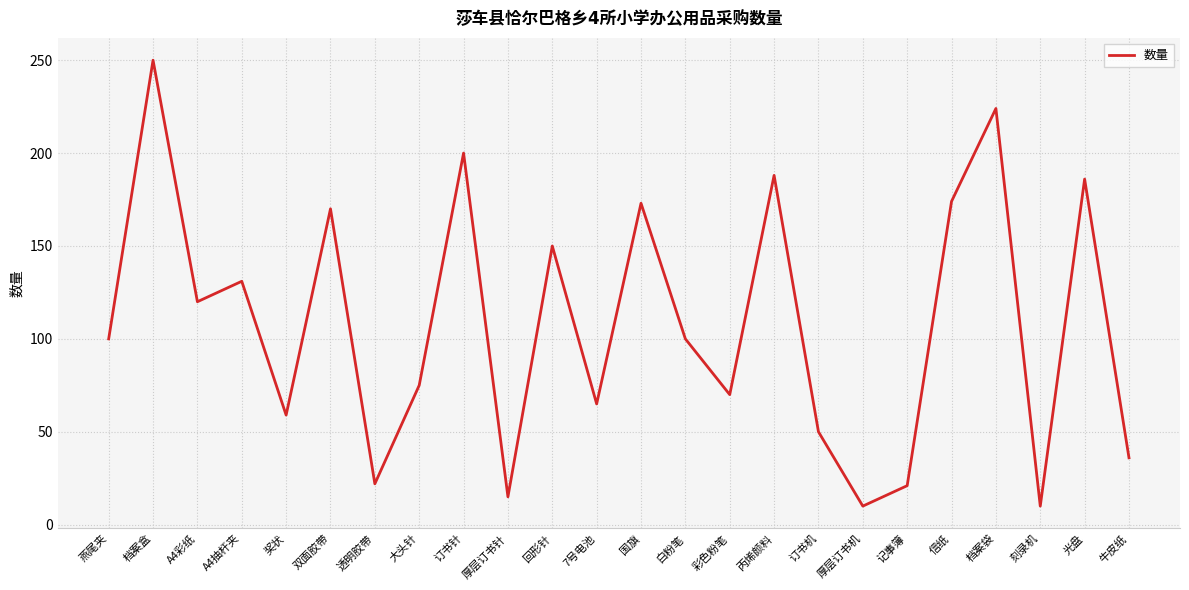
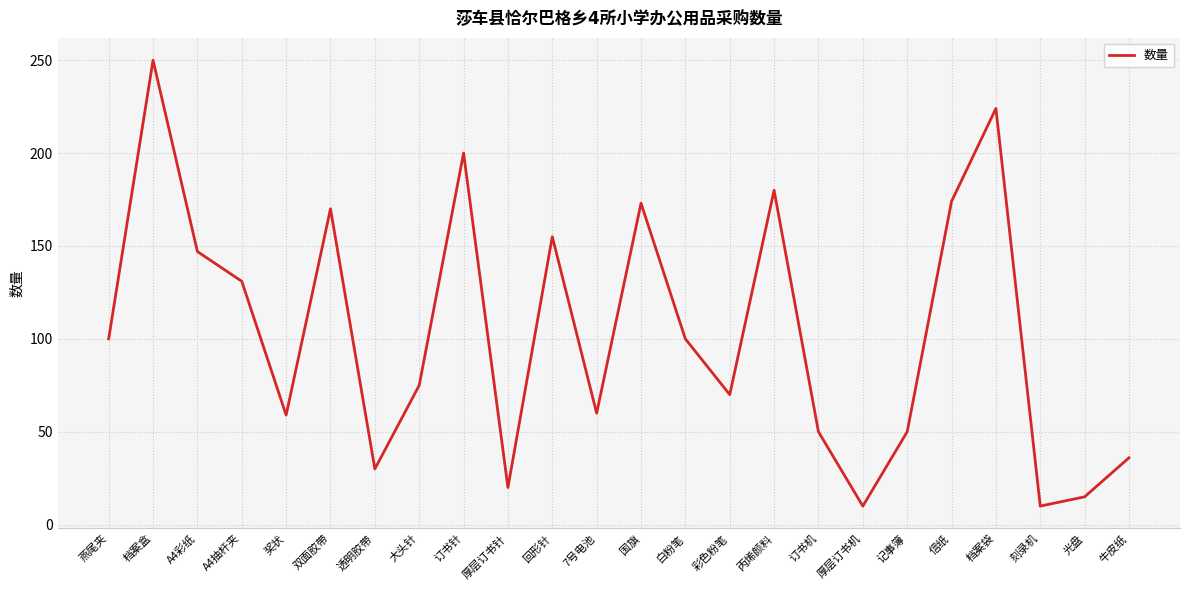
A4彩纸: 120 -> 147
透明胶带: 22 -> 30
厚层订书针: 15 -> 20
回形针: 150 -> 155
7号电池: 65 -> 60
丙烯颜料: 188 -> 180
记事簿: 21 -> 50
光盘: 186 -> 15
